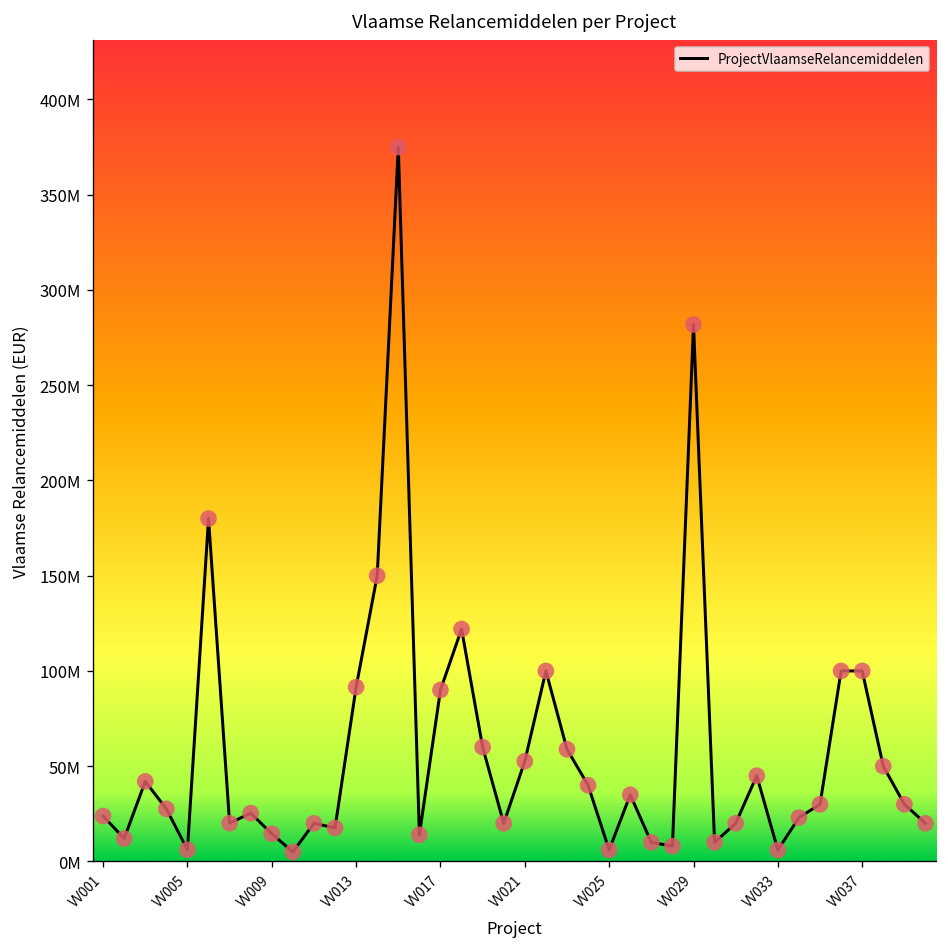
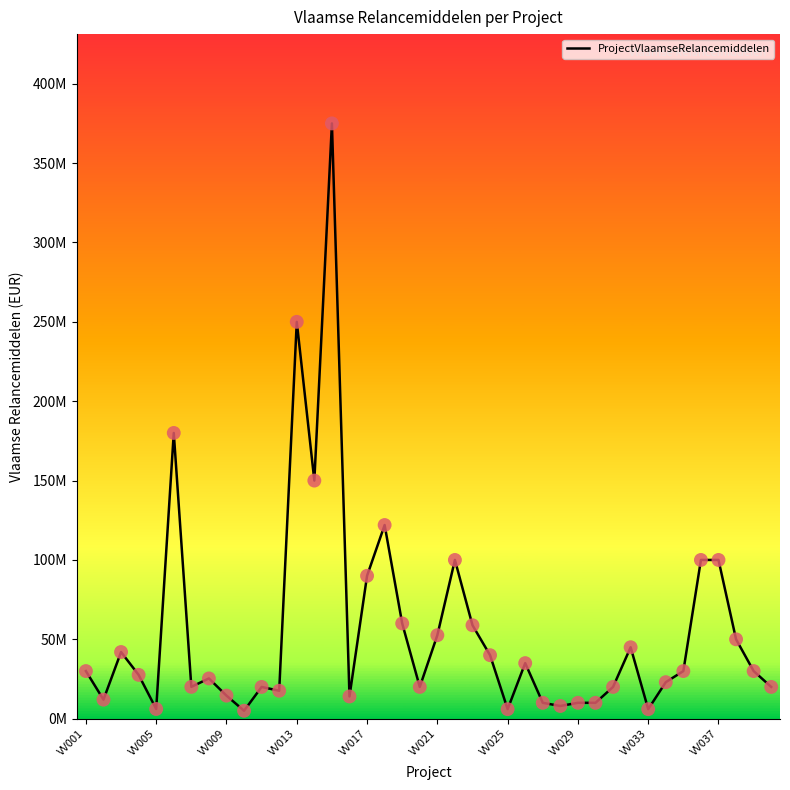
VV001: 24000000 -> 30000000
VV013: 92000000 -> 250000000
VV029: 282000000 -> 10000000
